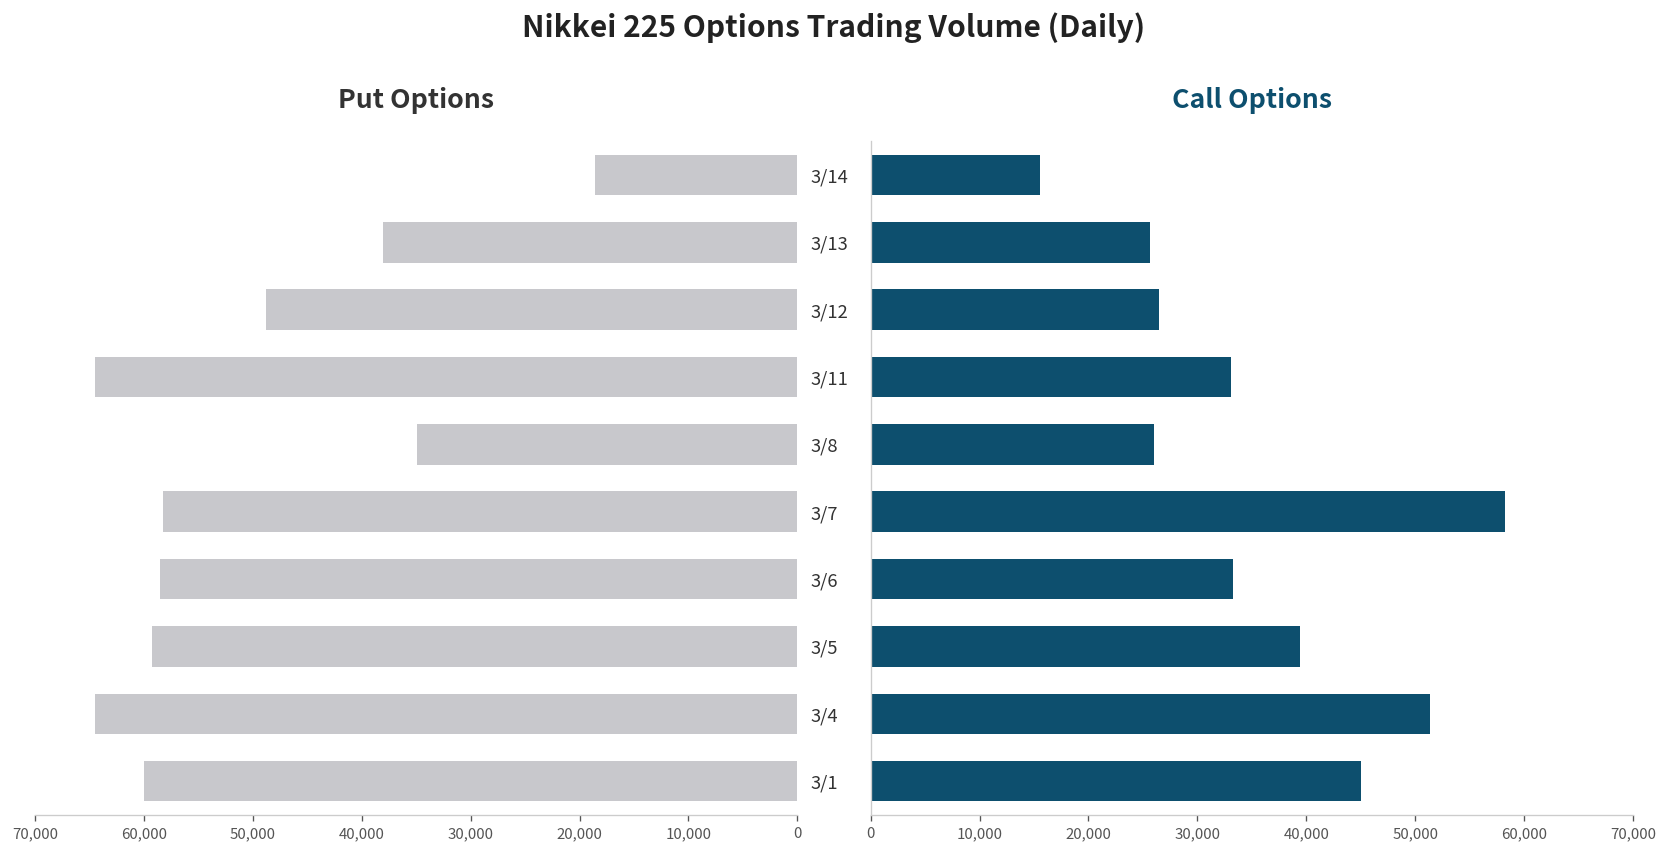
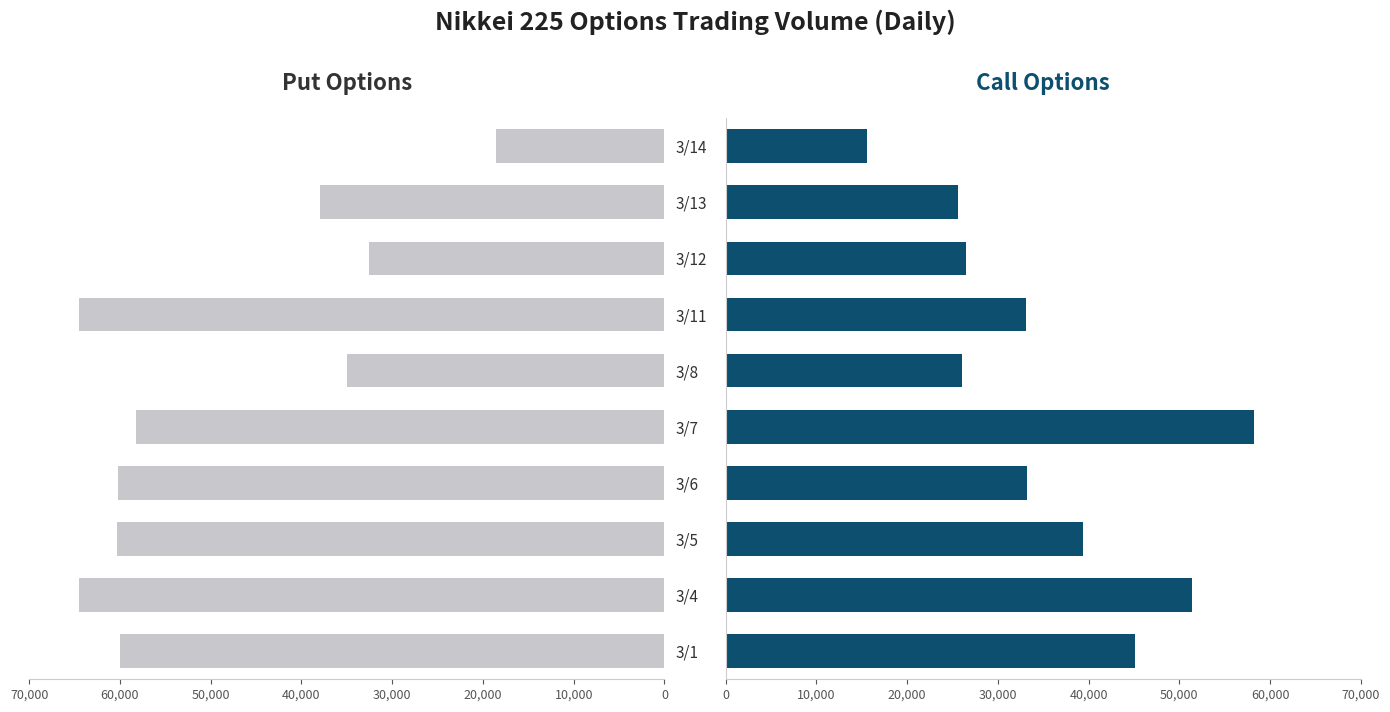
Put Options, 3/12: 49,000 -> 33,000
Put Options, 3/6: 59,000 -> 60,000
Put Options, 3/5: 59,000 -> 60,000
